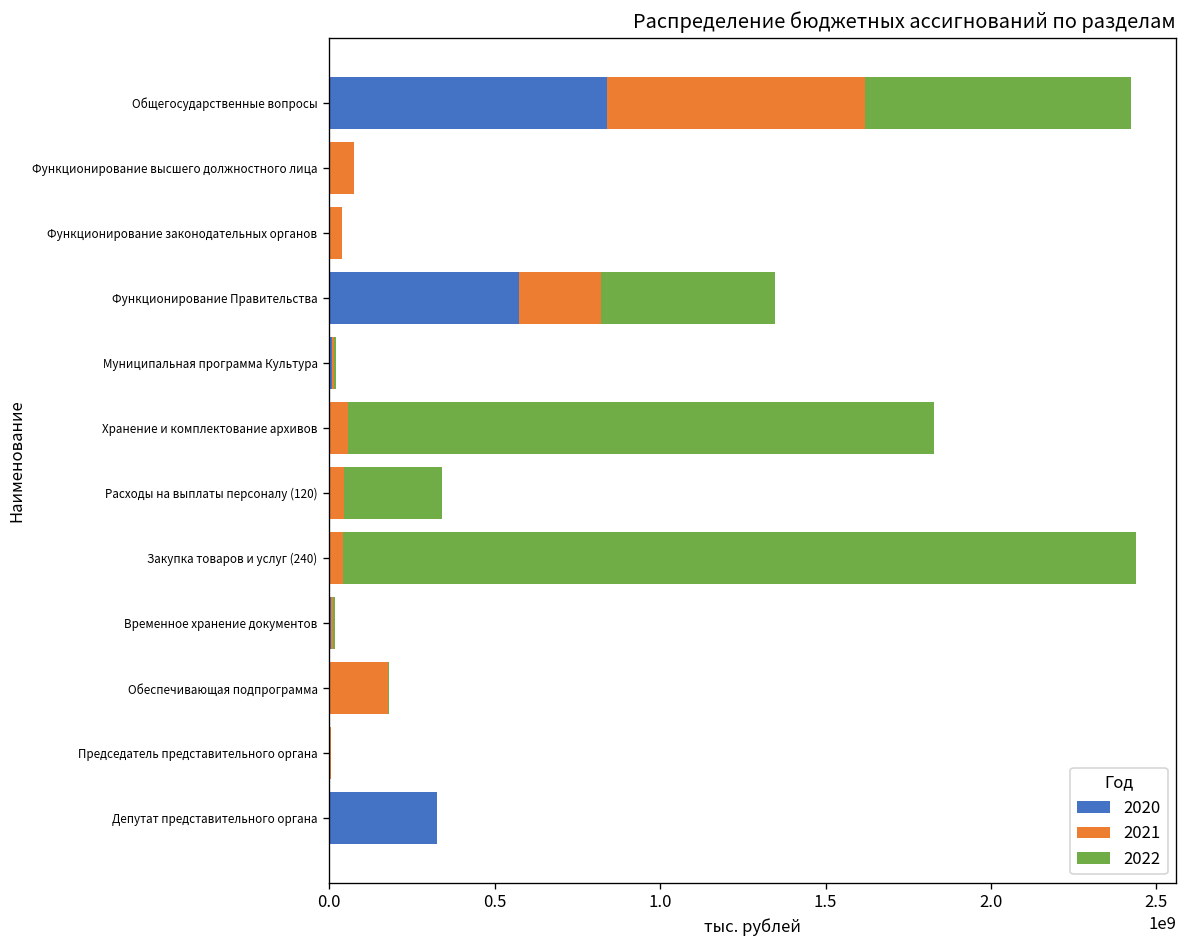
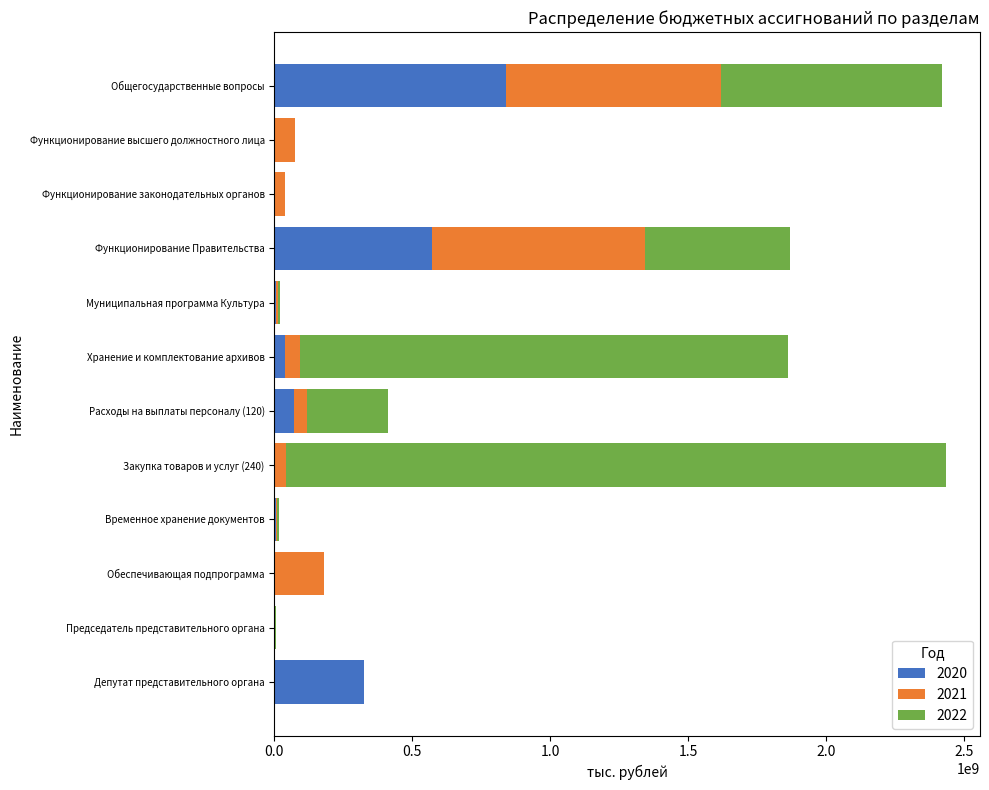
2021, Функционирование Правительства: 250000000 -> 770000000
2020, Хранение и комплектование архивов: 0 -> 40000000
2020, Расходы на выплаты персоналу (120): 0 -> 70000000
